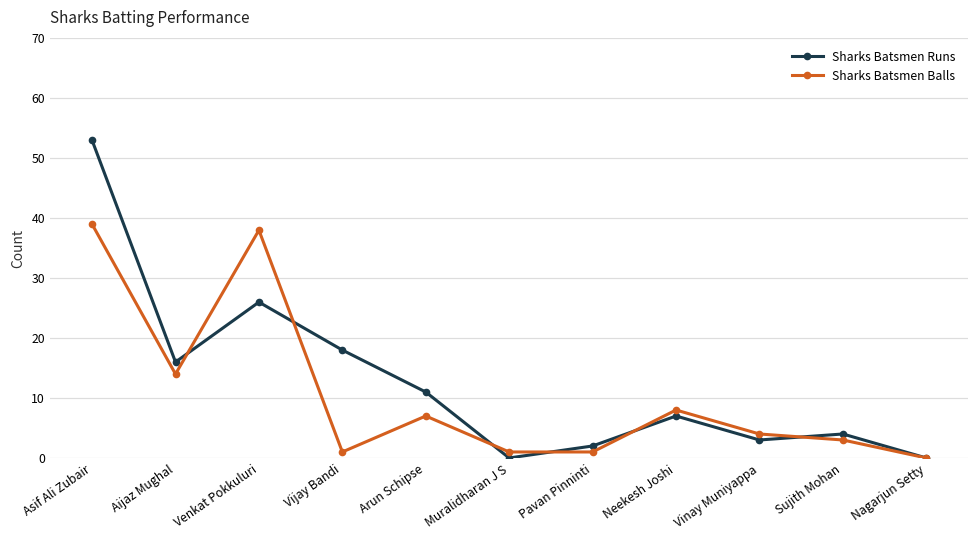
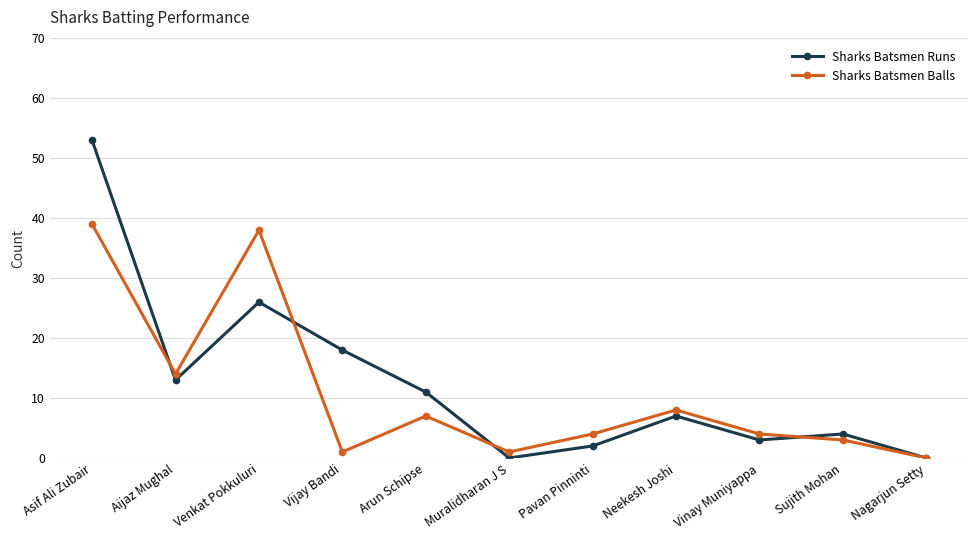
Sharks Batsmen Runs, Aijaz Mughal: 16 -> 13
Sharks Batsmen Balls, Pavan Pinninti: 1 -> 4
